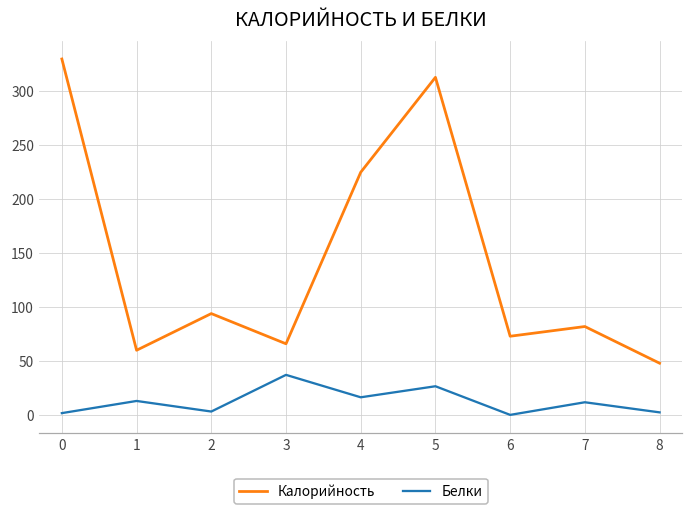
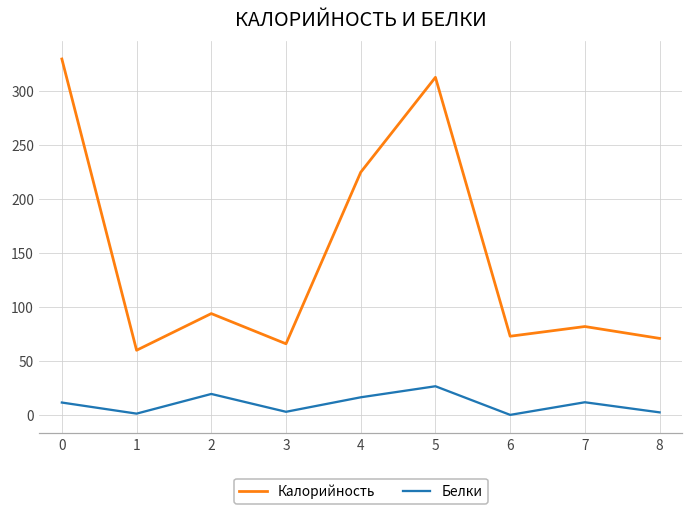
Белки, 0: 0 -> 10
Белки, 1: 10 -> 0
Белки, 2: 0 -> 20
Белки, 3: 40 -> 0
Калорийность, 8: 50 -> 70
